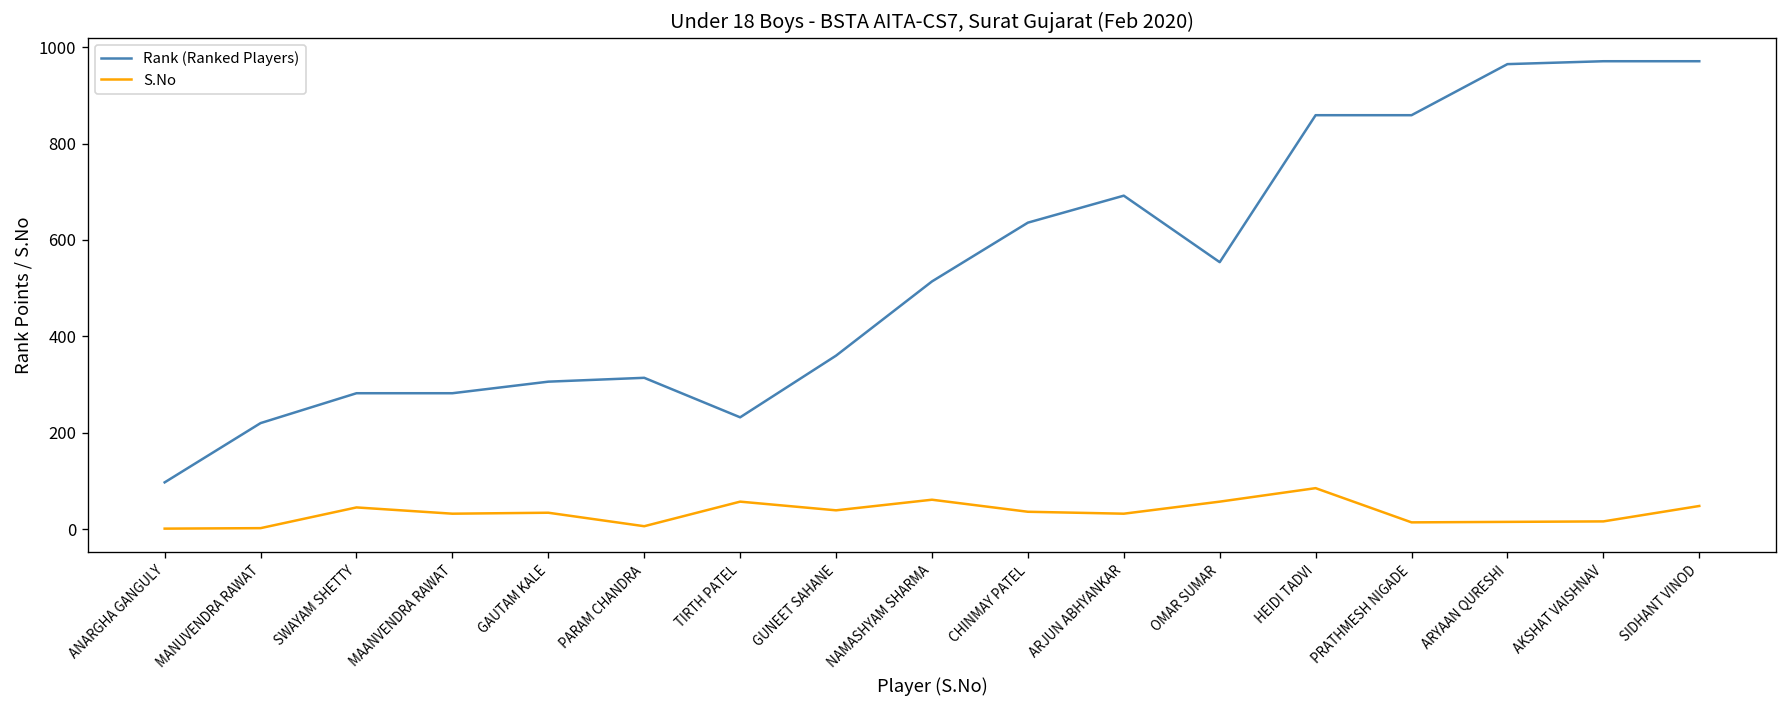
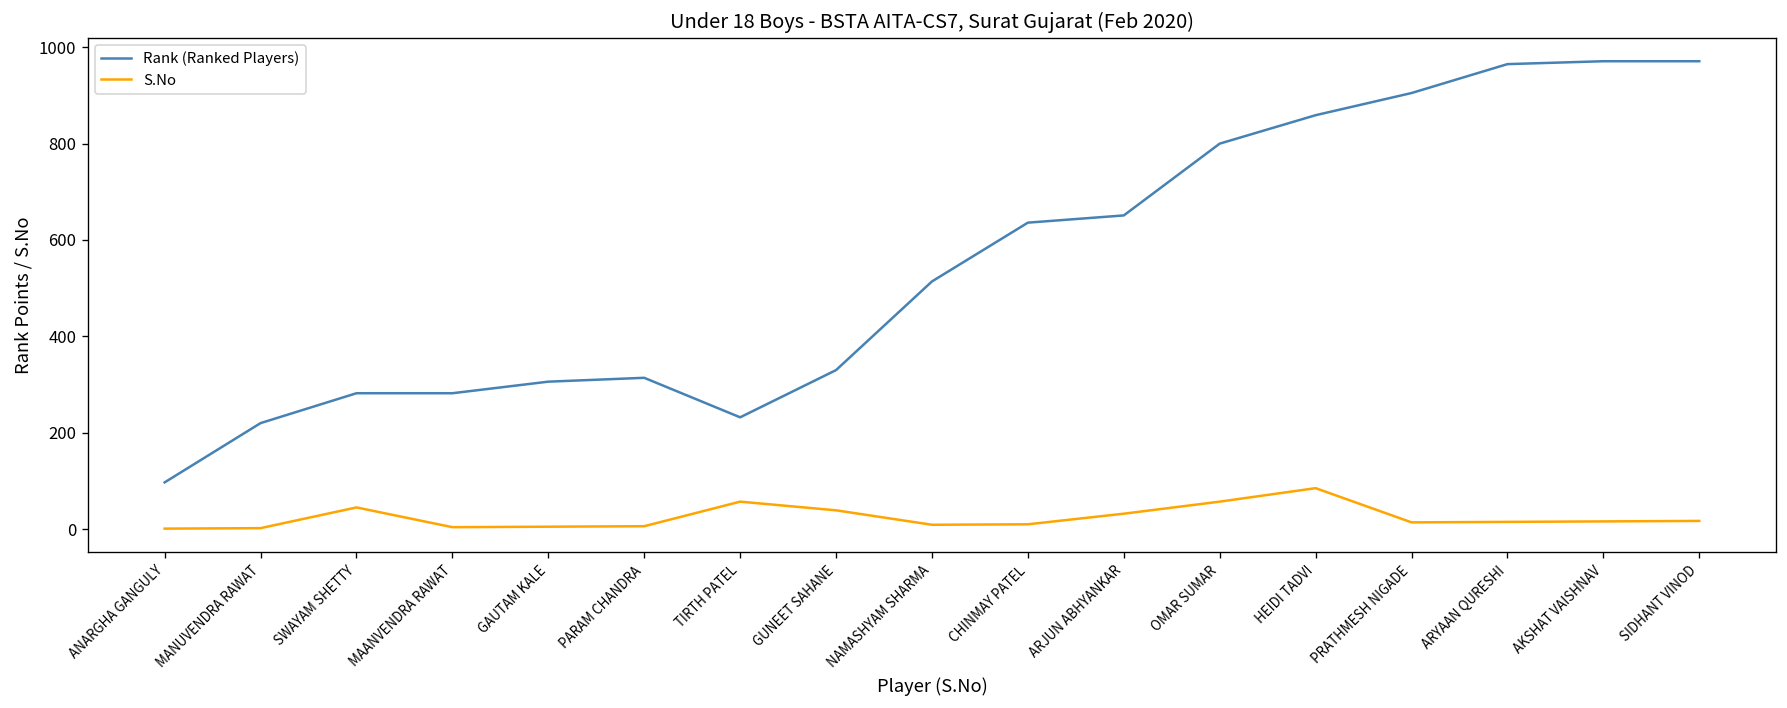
S.No, MAANVENDRA RAWAT: 30 -> 0
S.No, GAUTAM KALE: 30 -> 10
Rank (Ranked Players), GUNEET SAHANE: 360 -> 330
S.No, NAMASHYAM SHARMA: 60 -> 10
S.No, CHINMAY PATEL: 40 -> 10
Rank (Ranked Players), ARJUN ABHYANKAR: 690 -> 650
Rank (Ranked Players), OMAR SUMAR: 550 -> 800
Rank (Ranked Players), PRATHMESH NIGADE: 860 -> 910
S.No, SIDHANT VINOD: 50 -> 20
